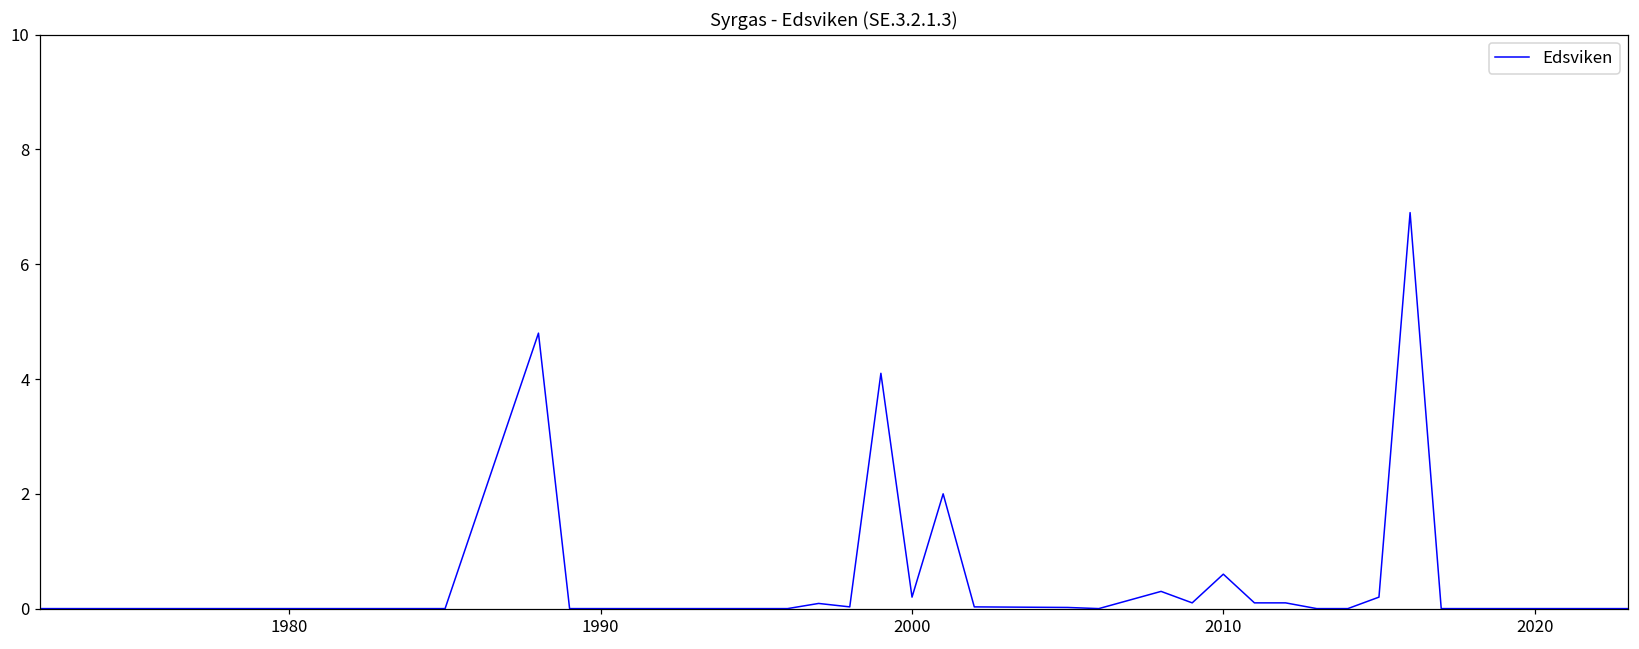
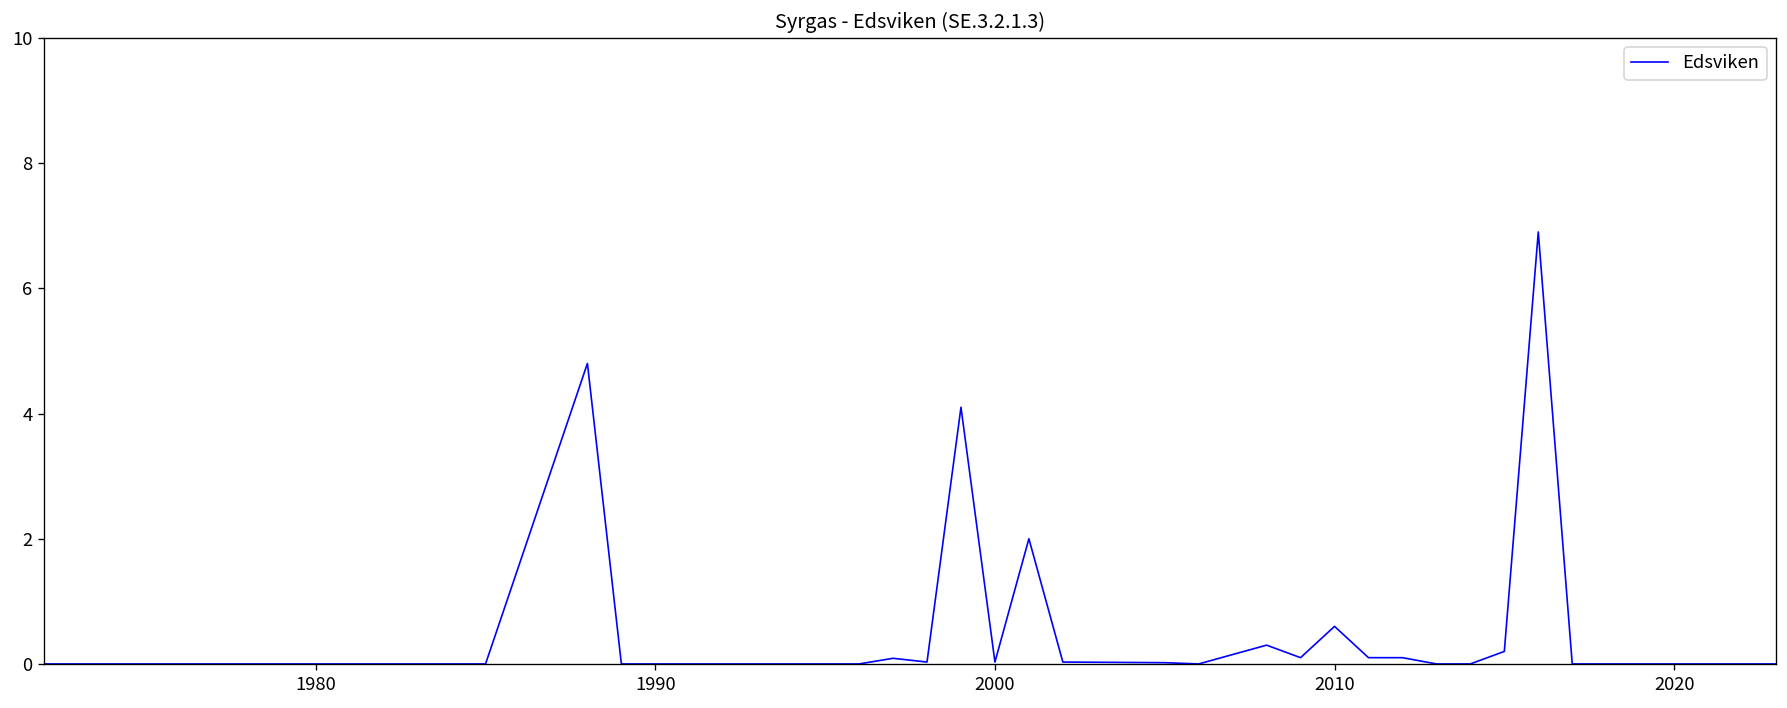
2000: 0.2 -> 0.0
